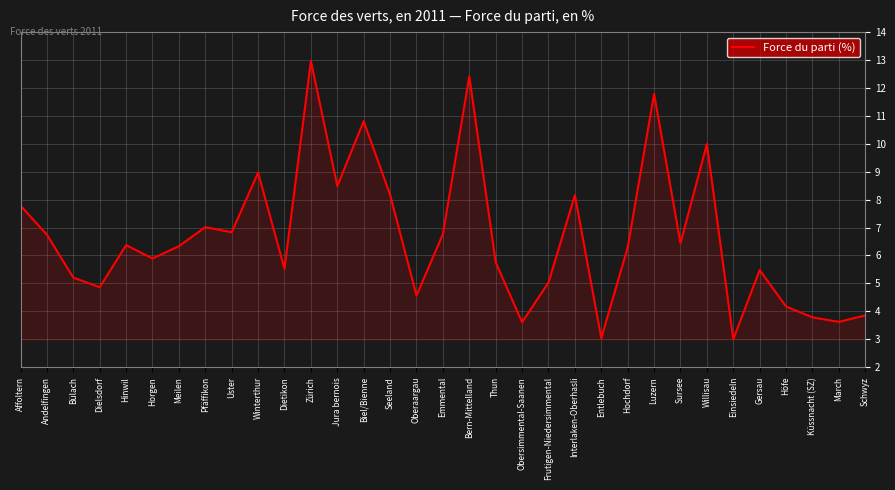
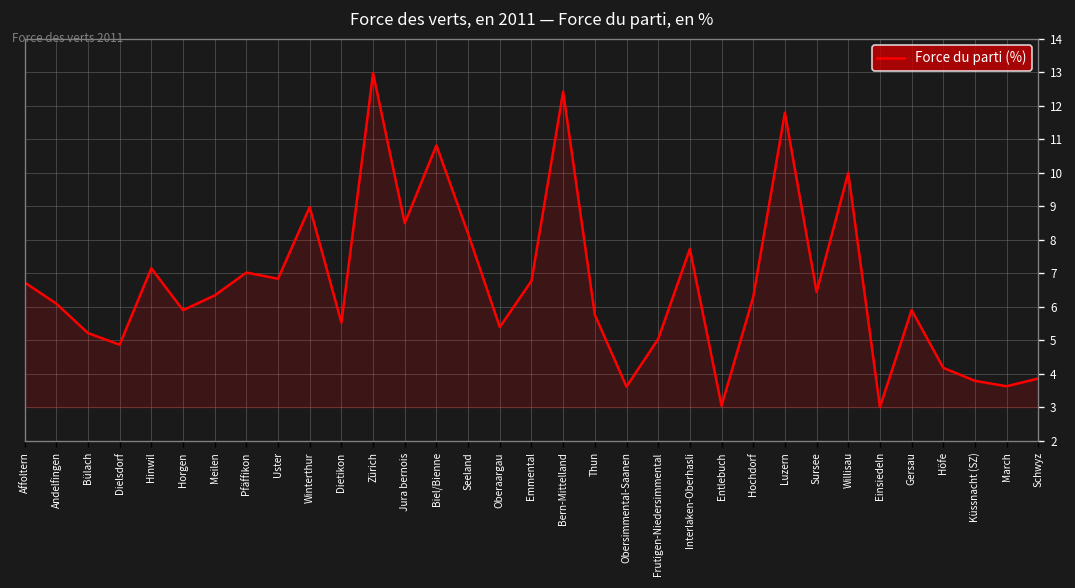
Affoltern: 7.8 -> 6.7
Andelfingen: 6.7 -> 6.1
Hinwil: 6.4 -> 7.1
Oberaargau: 4.6 -> 5.4
Interlaken-Oberhasli: 8.2 -> 7.7
Gersau: 5.5 -> 5.9
